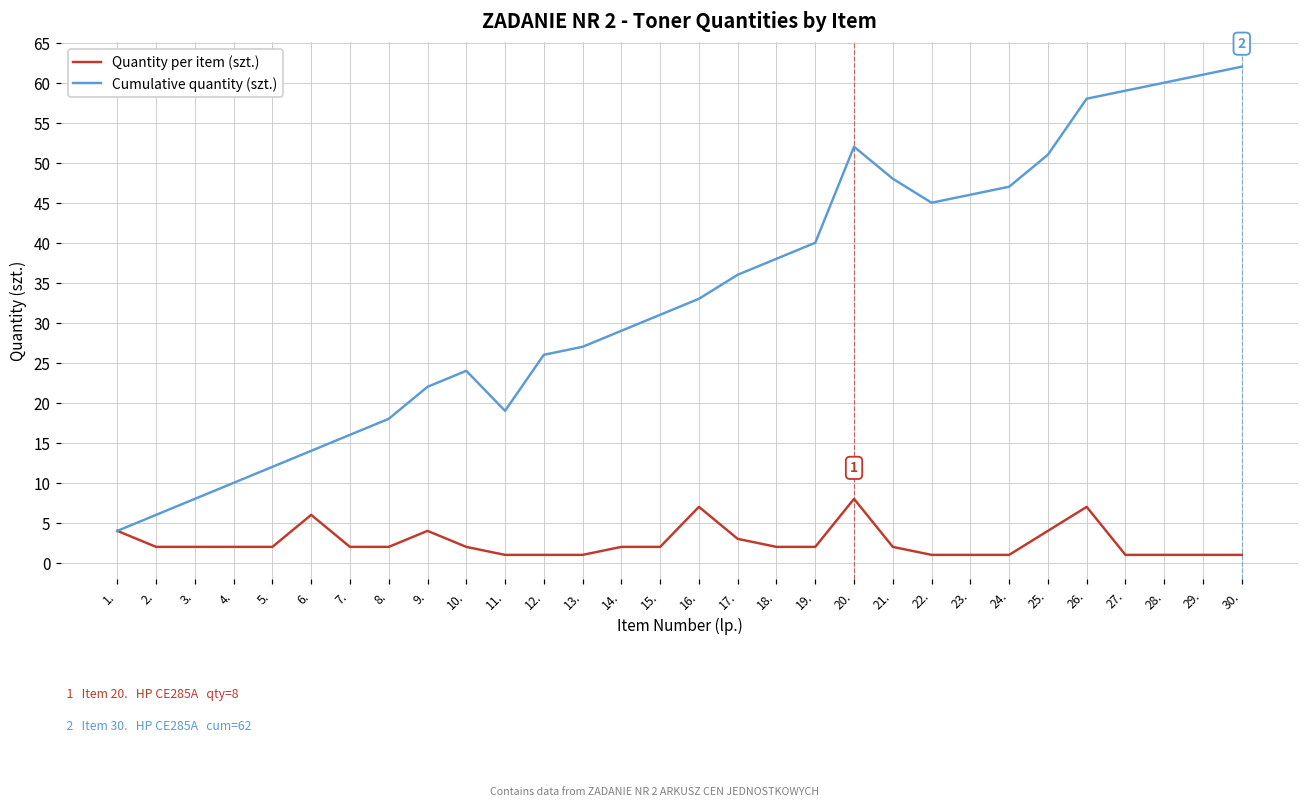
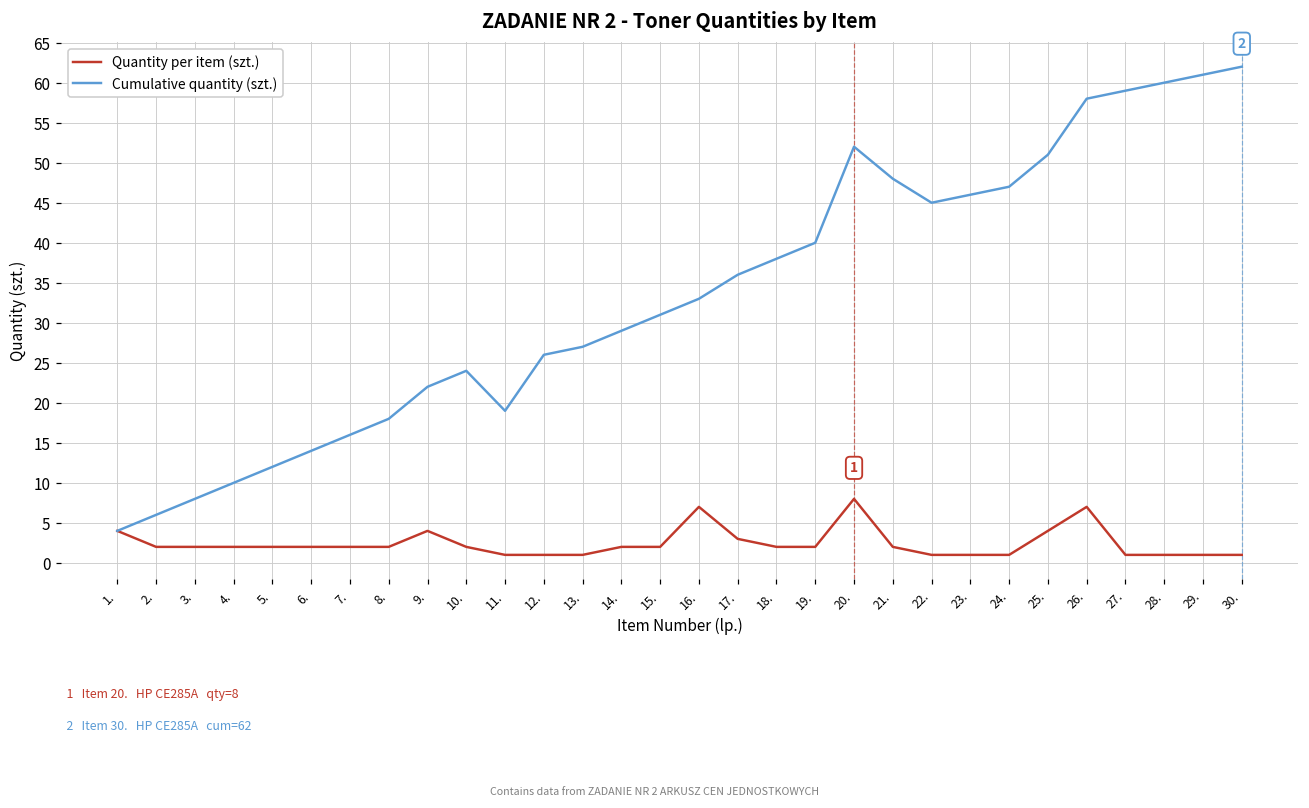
Quantity per item (szt.), 6.: 6 -> 2
